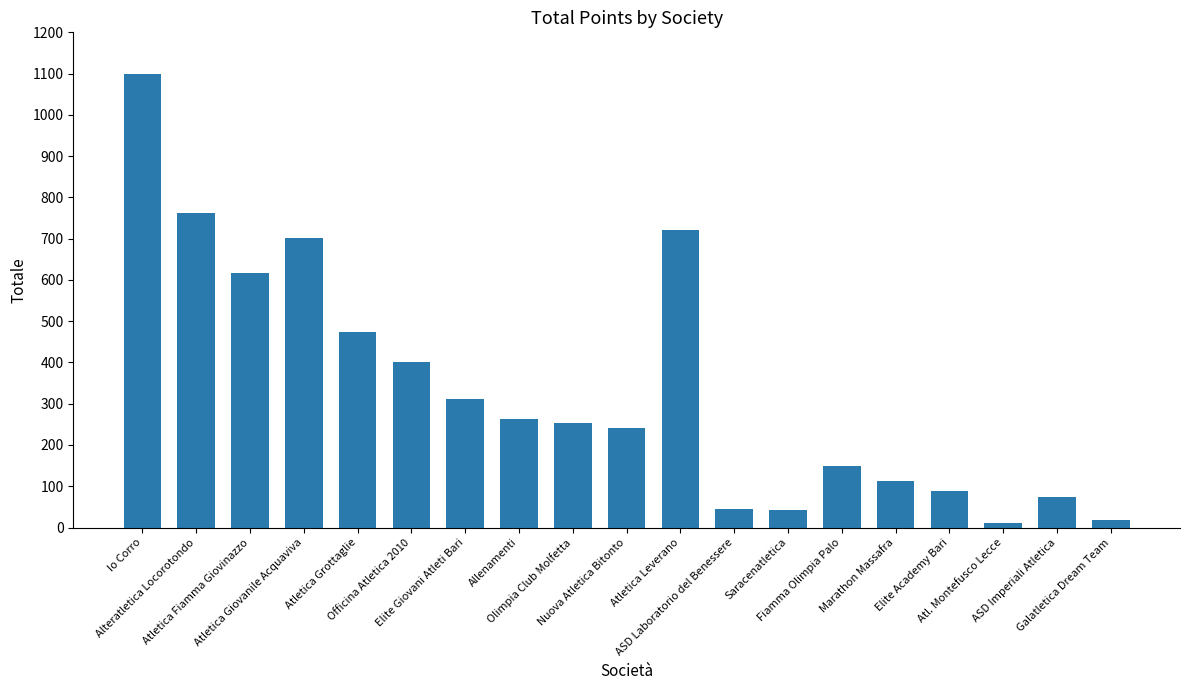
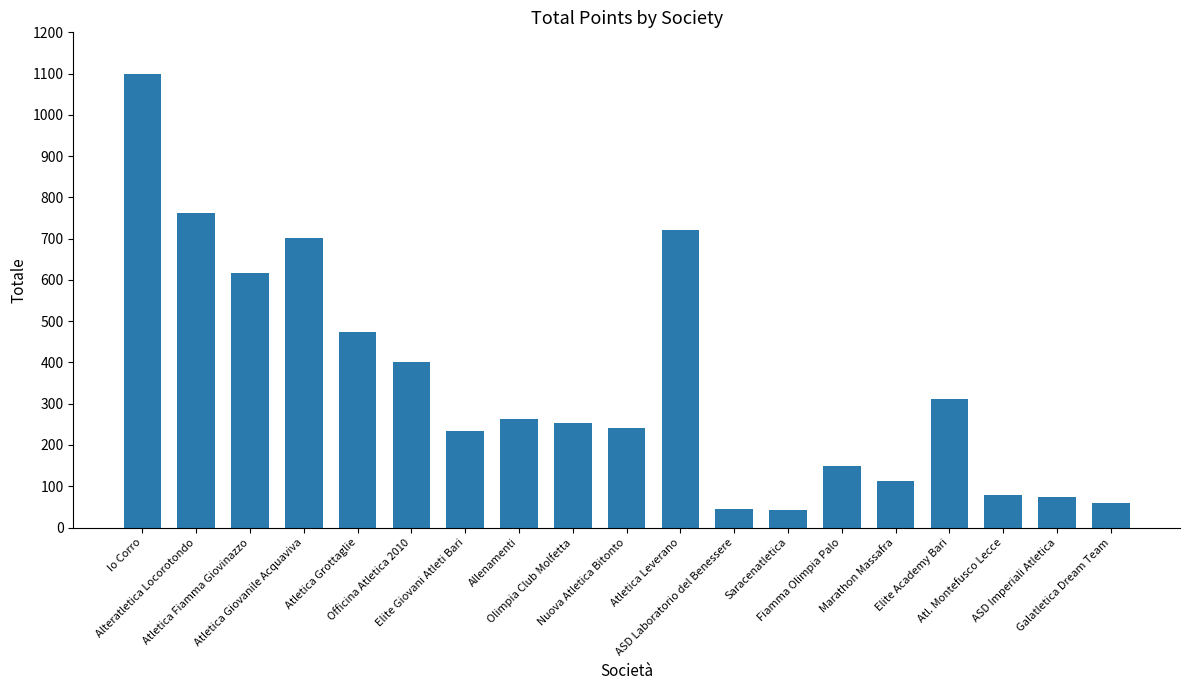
Elite Giovani Atleti Bari: 310 -> 240
Elite Academy Bari: 90 -> 310
Atl. Montefusco Lecce: 10 -> 80
Galatletica Dream Team: 20 -> 60
